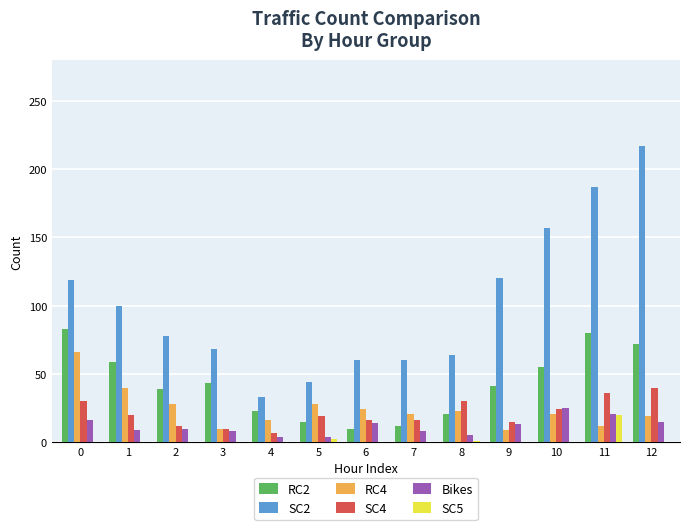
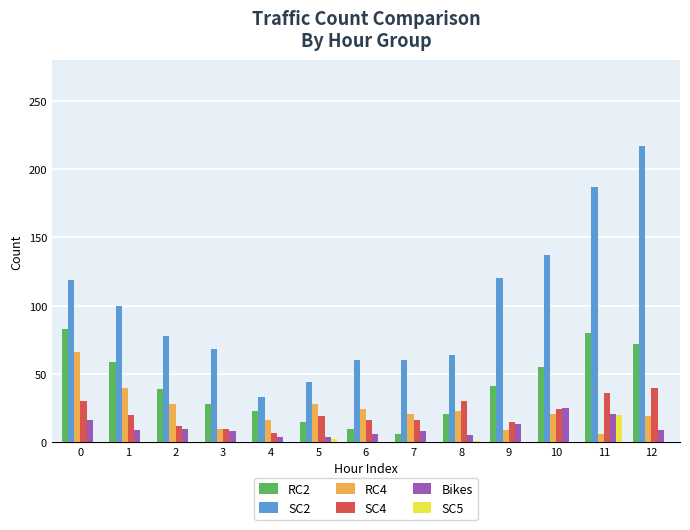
RC2, 3: 43 -> 28
Bikes, 6: 14 -> 6
RC2, 7: 12 -> 6
SC2, 10: 157 -> 137
RC4, 11: 12 -> 6
Bikes, 12: 15 -> 9
